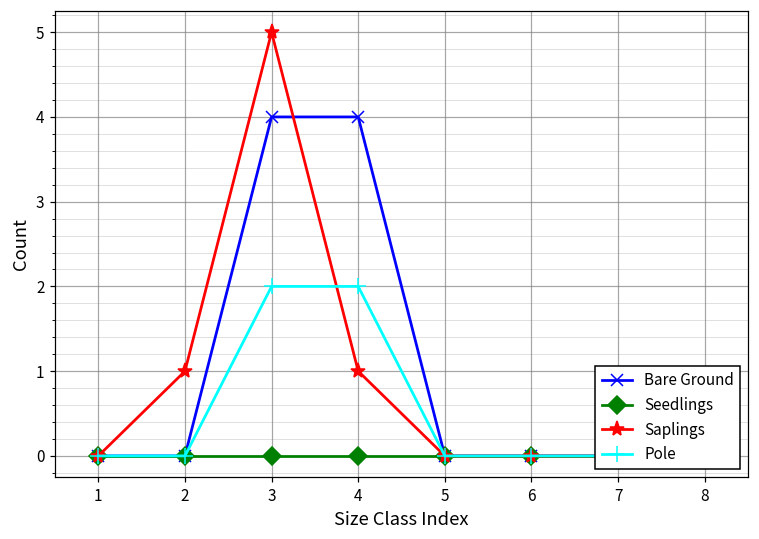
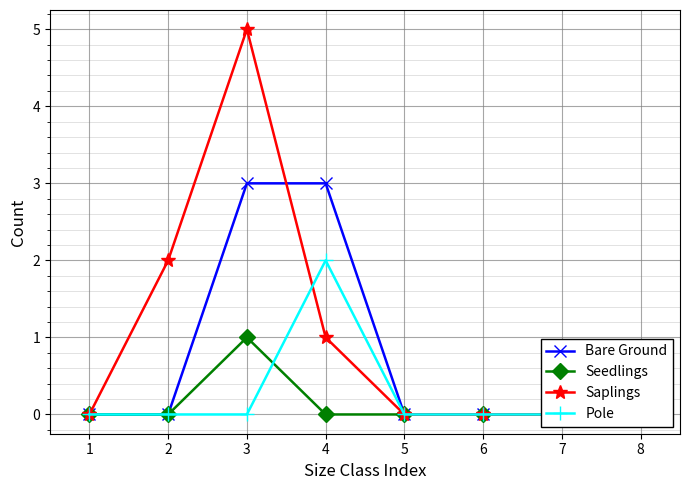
Saplings, 2: 1 -> 2
Bare Ground, 3: 4 -> 3
Seedlings, 3: 0 -> 1
Pole, 3: 2 -> 0
Bare Ground, 4: 4 -> 3
